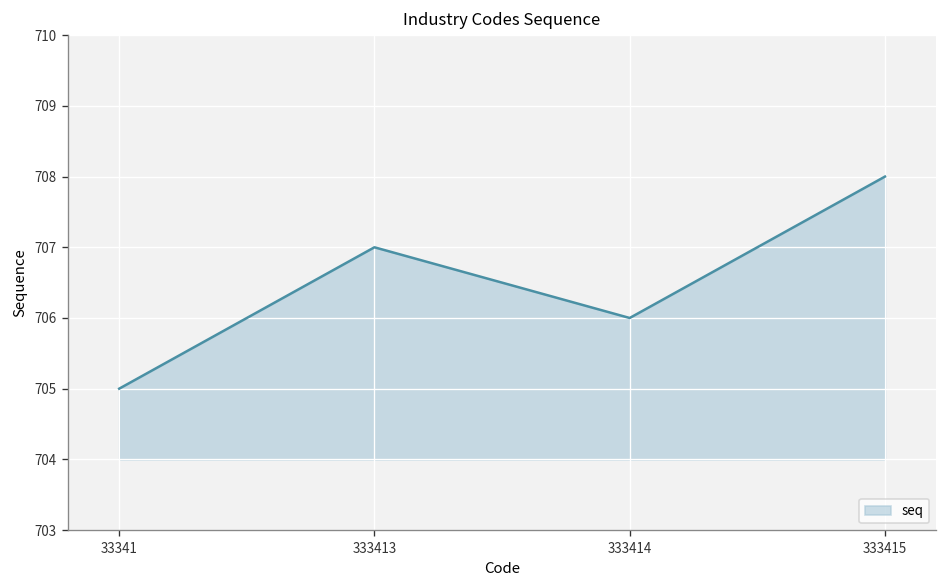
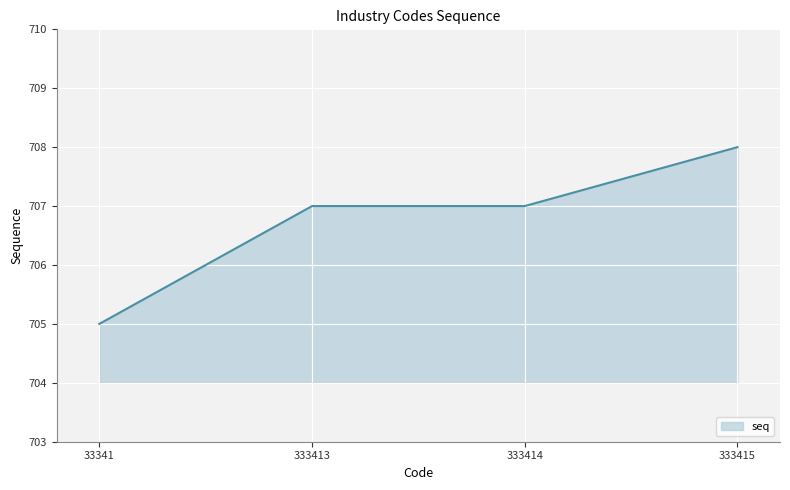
333414: 706 -> 707
